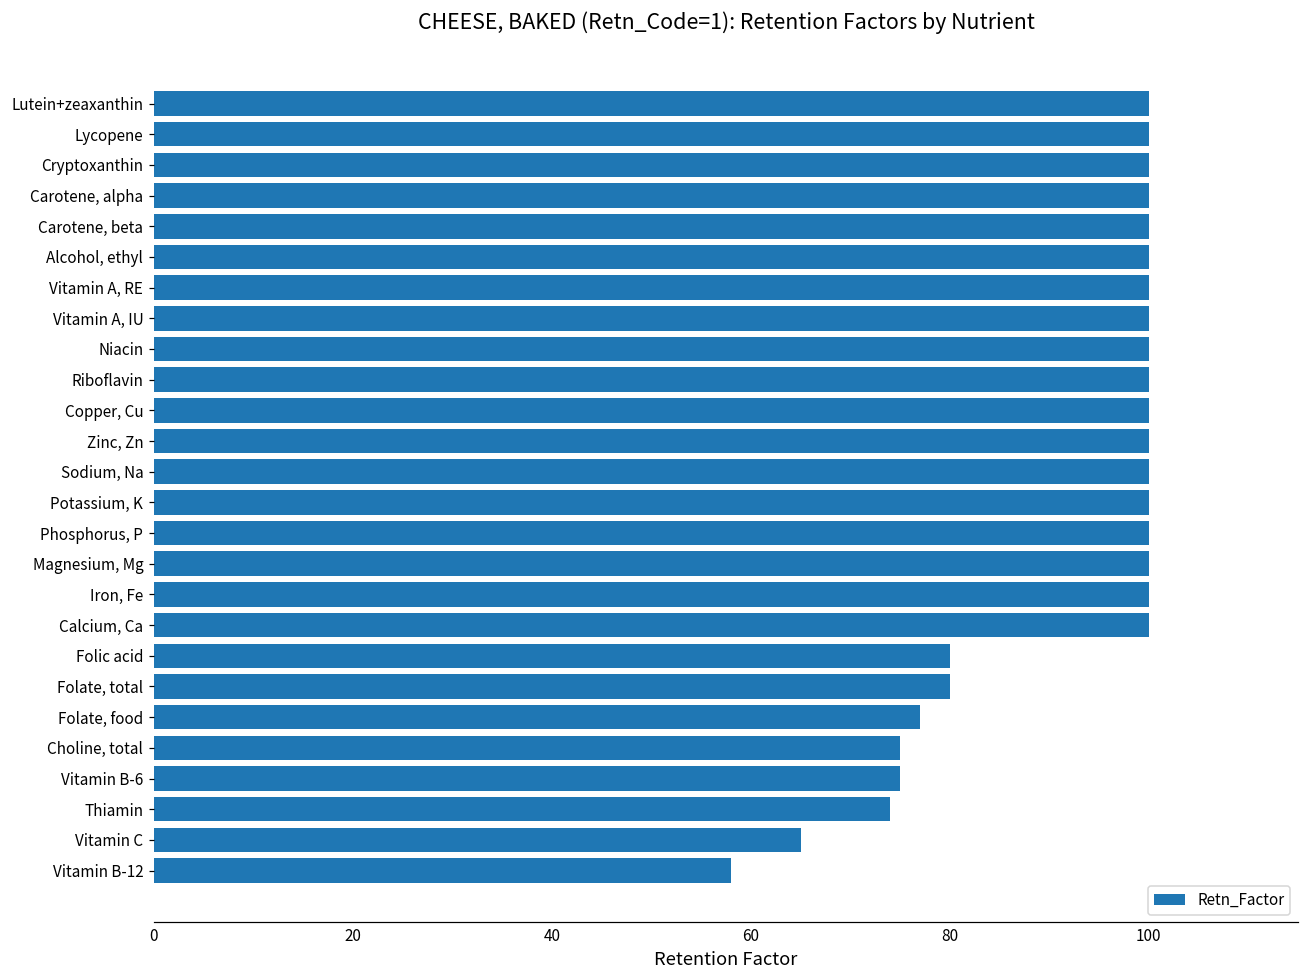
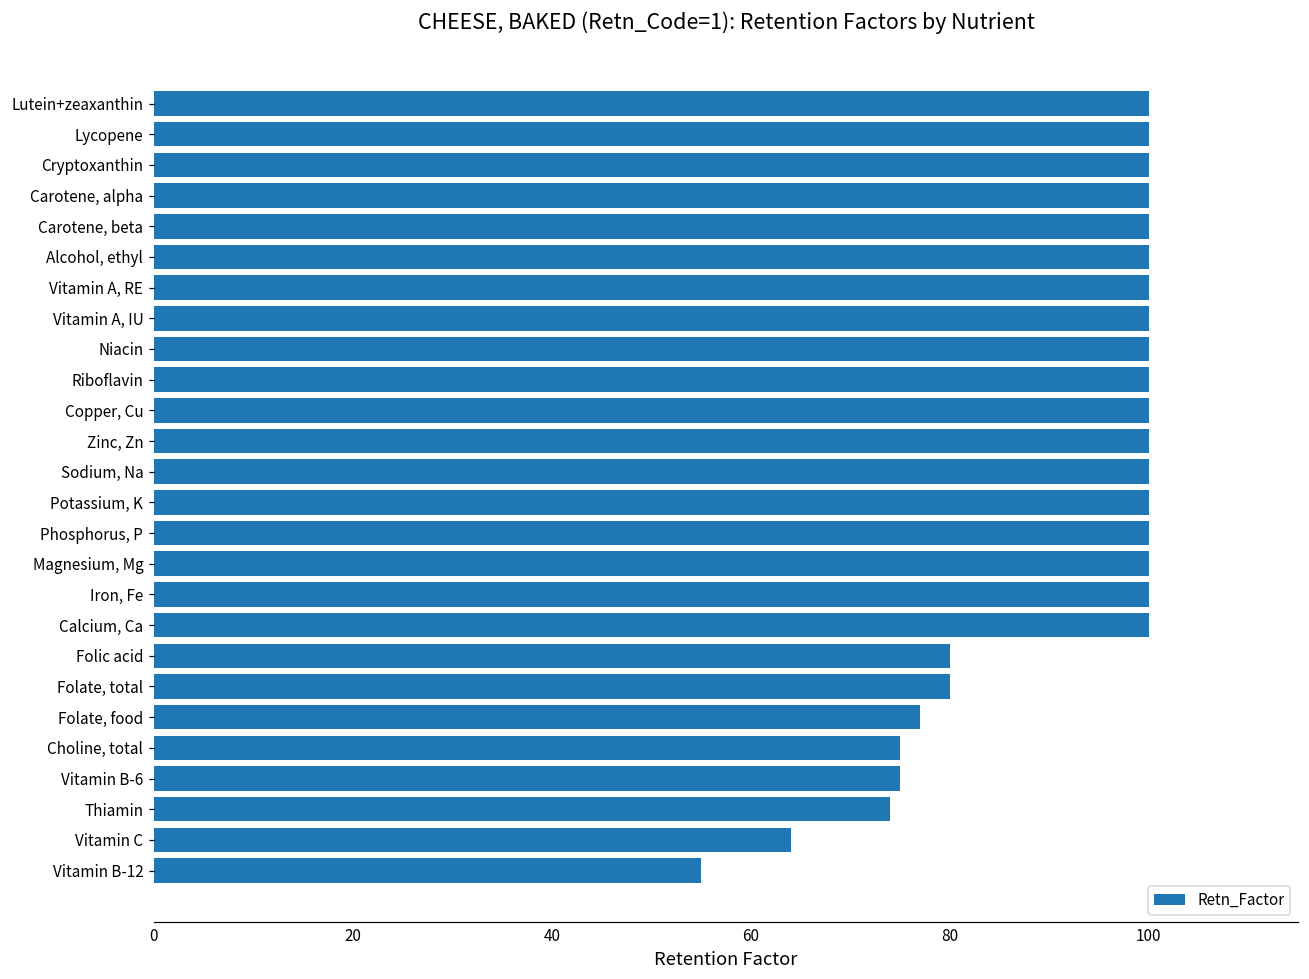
Vitamin C: 65 -> 64
Vitamin B-12: 58 -> 55
